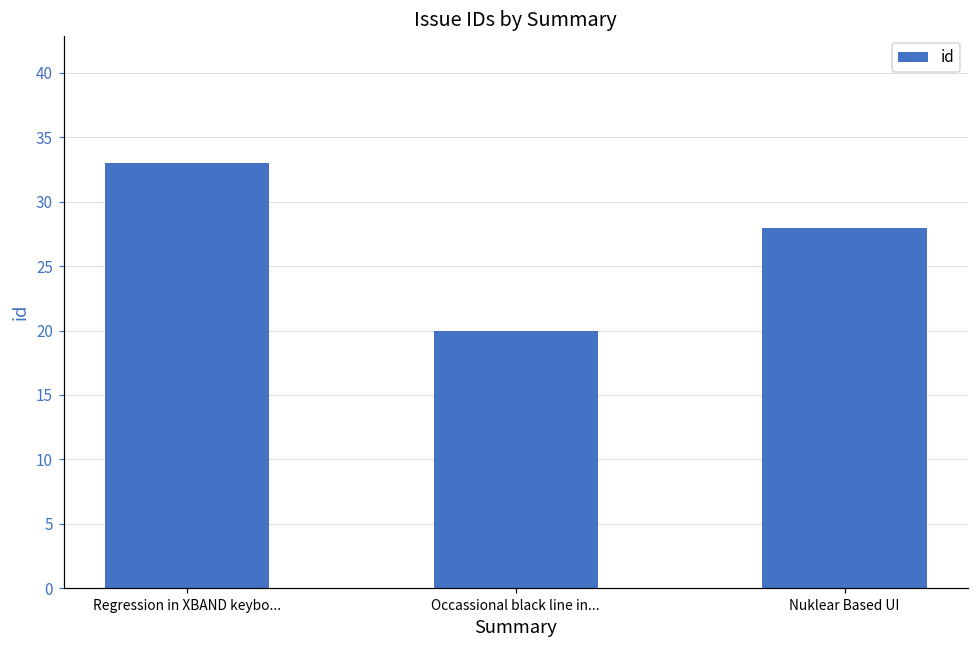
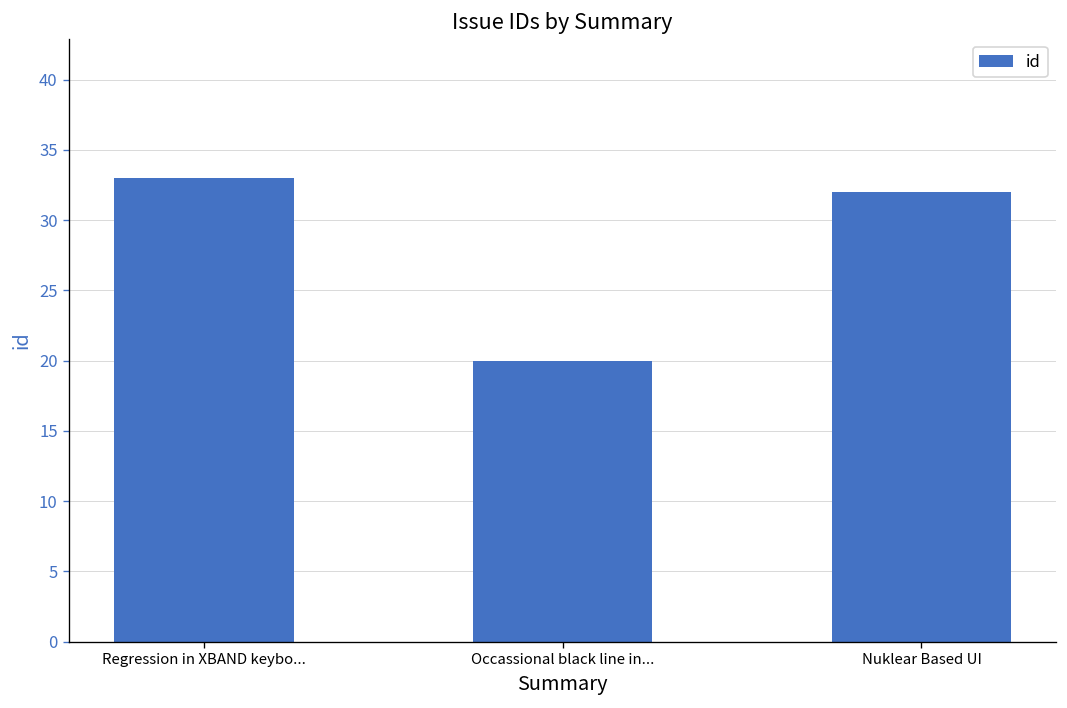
Nuklear Based UI: 28 -> 32
